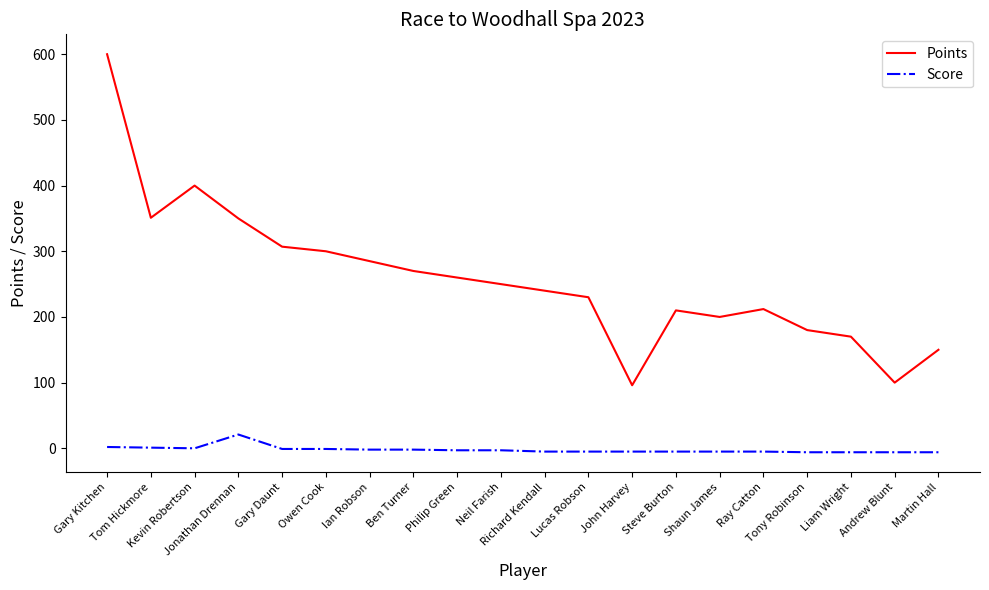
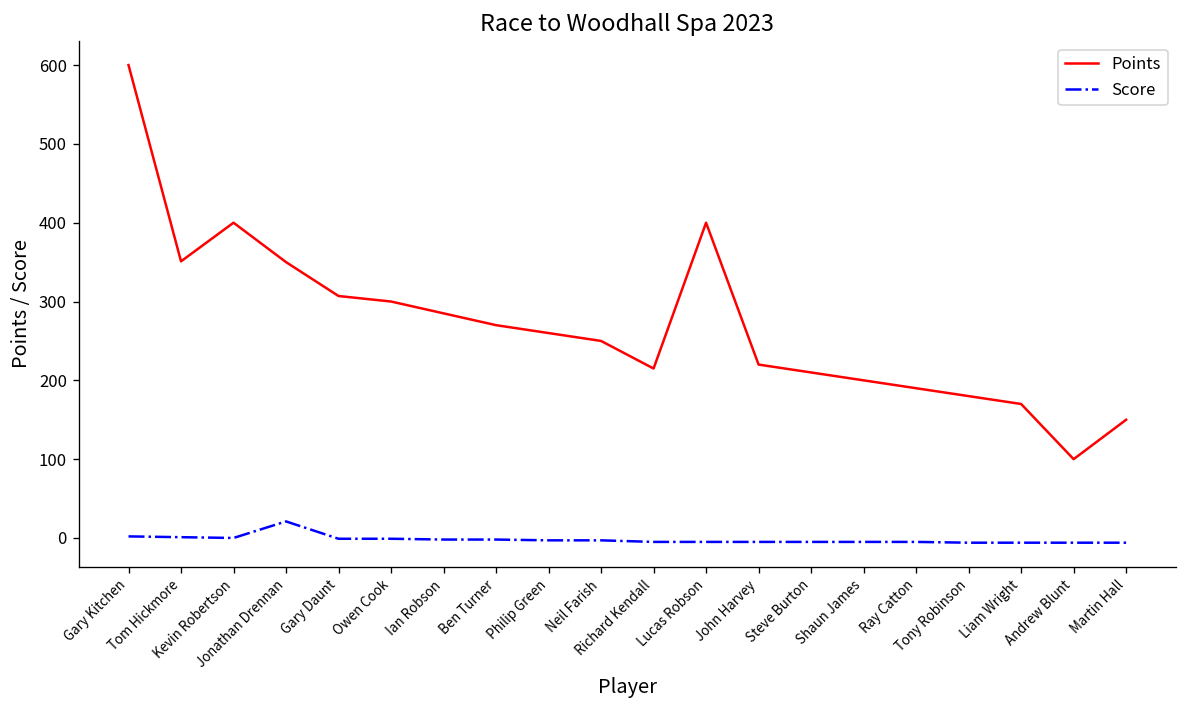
Points, Richard Kendall: 240 -> 220
Points, Lucas Robson: 230 -> 400
Points, John Harvey: 100 -> 220
Points, Ray Catton: 210 -> 190
